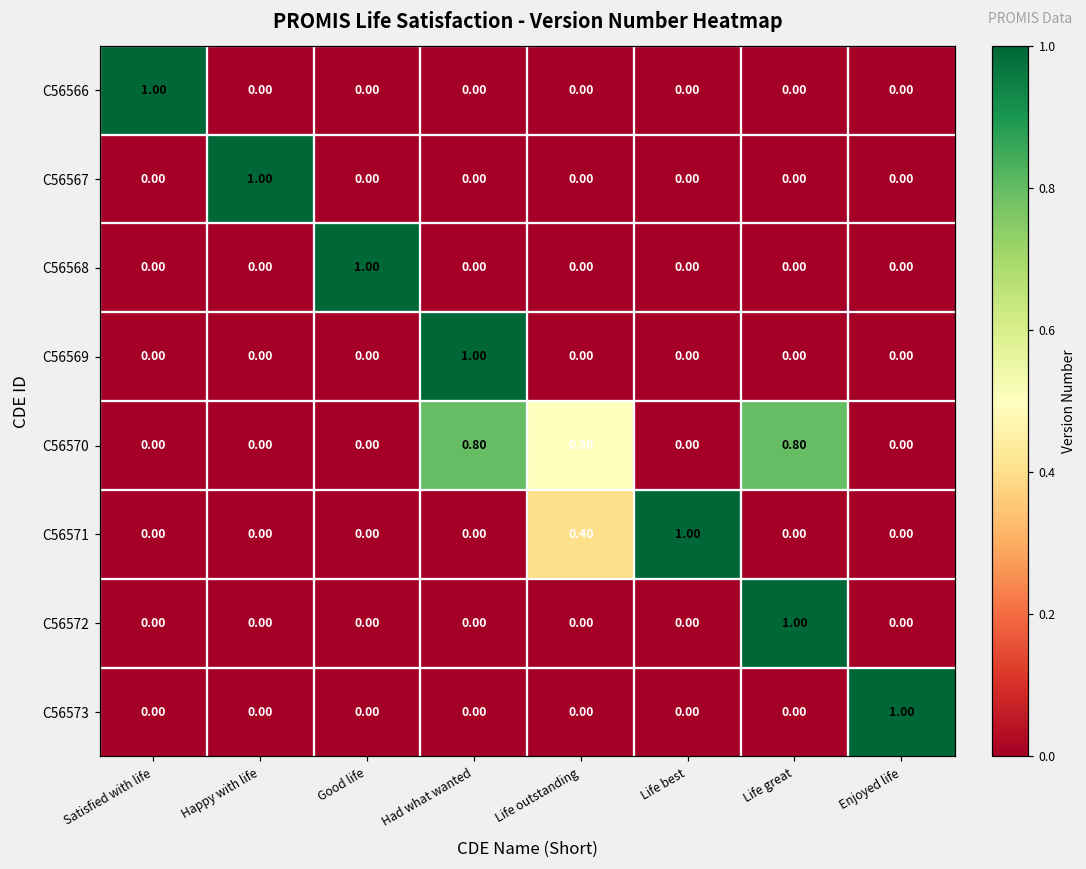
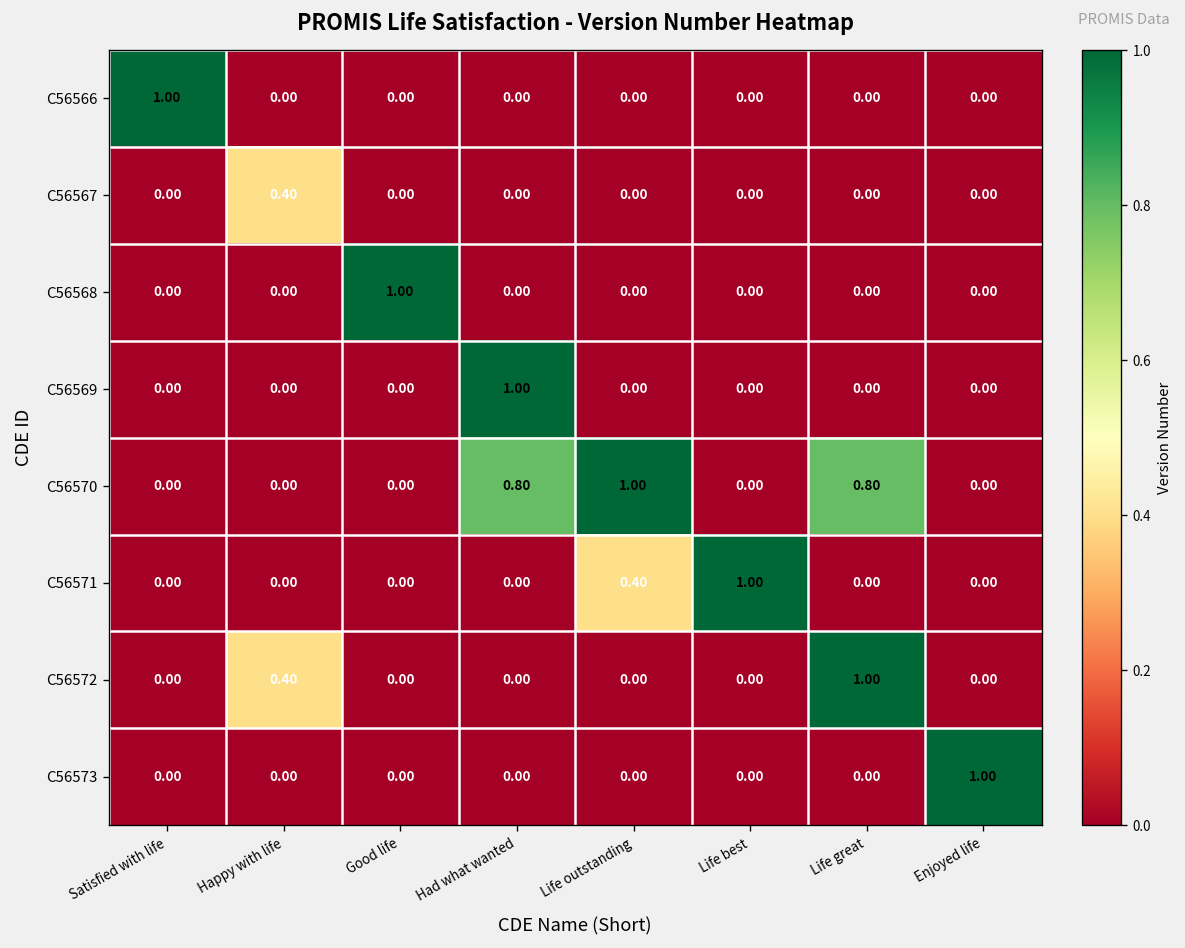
C56567, Happy with life: 1.00 -> 0.40
C56570, Life outstanding: 0.50 -> 1.00
C56572, Happy with life: 0.00 -> 0.40
